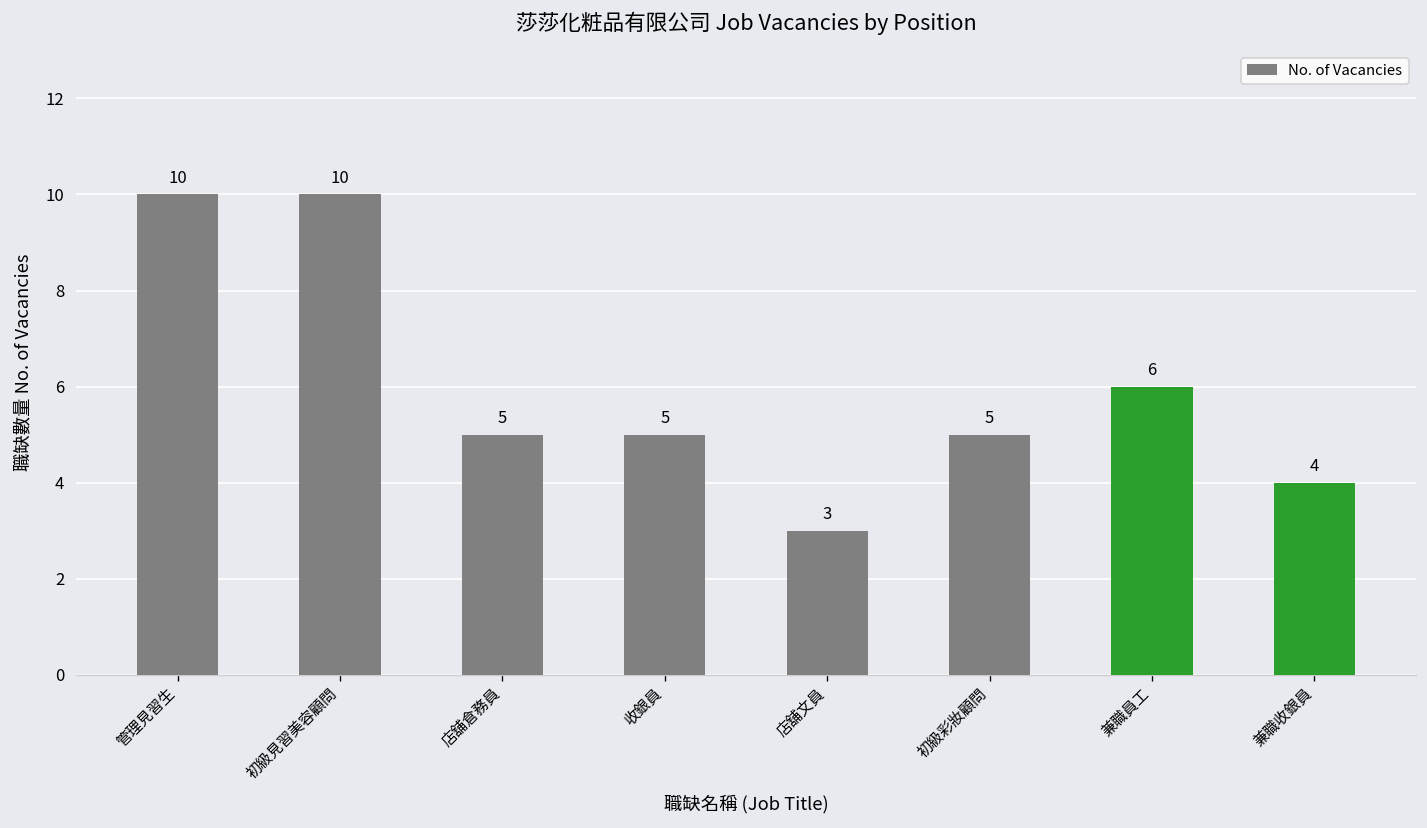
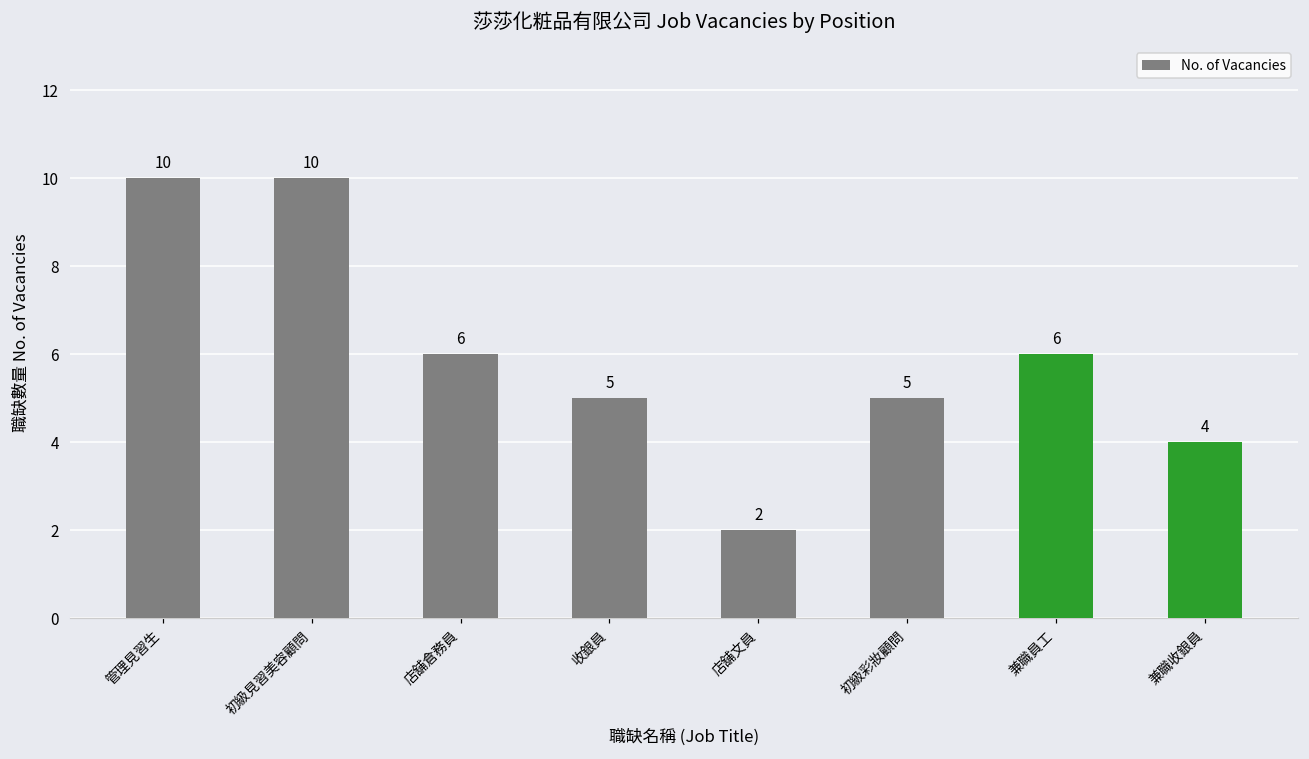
店舖倉務員: 5 -> 6
店舖文員: 3 -> 2
